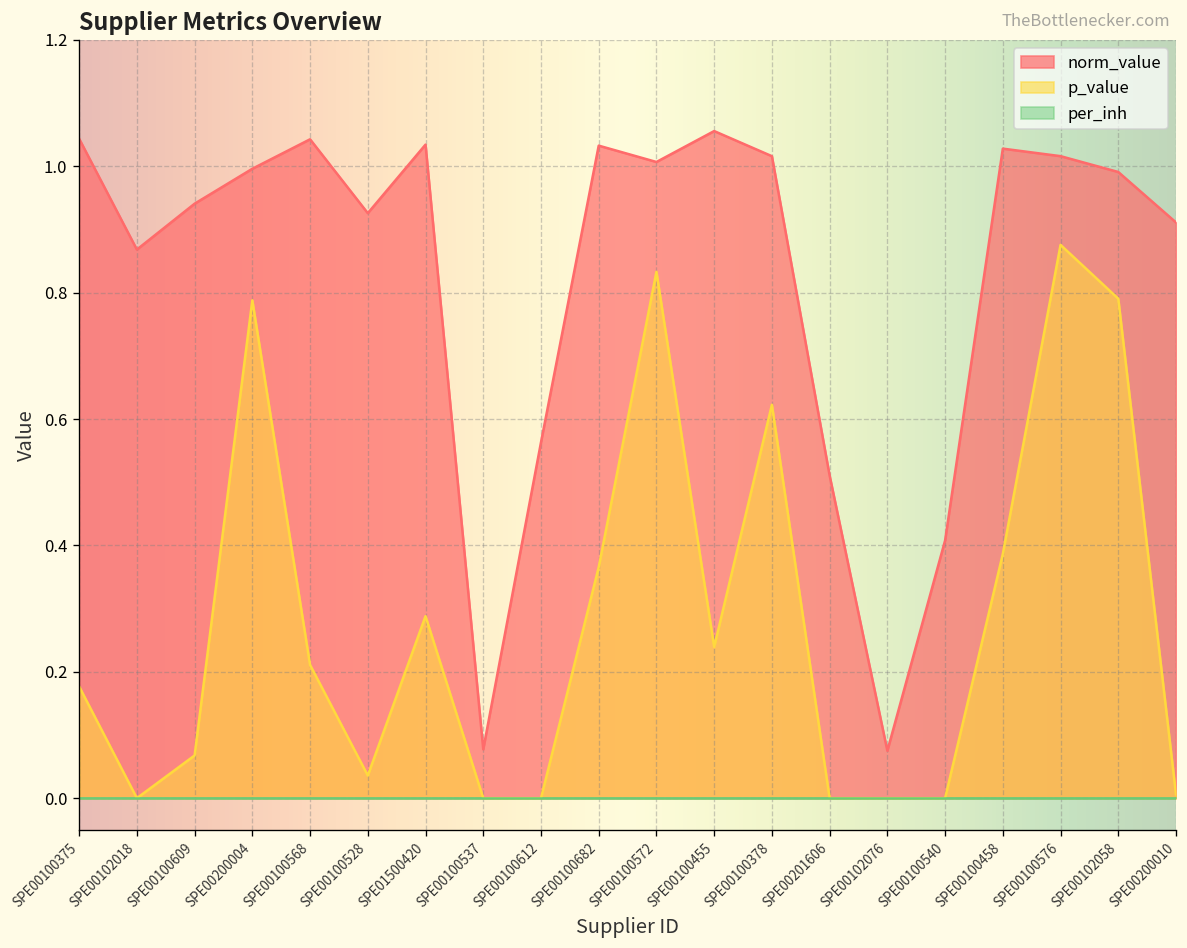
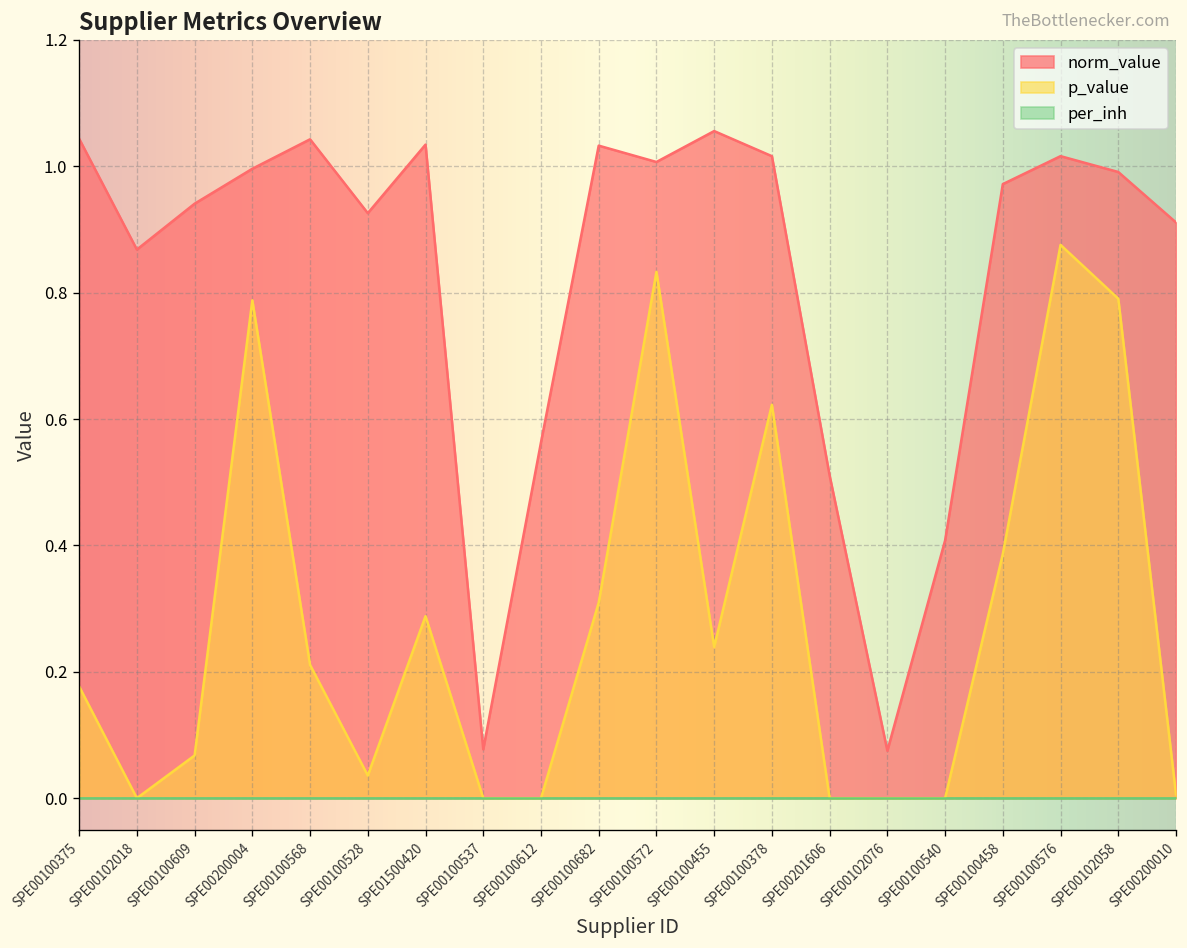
p_value, SPE00100682: 0.37 -> 0.31
norm_value, SPE00100458: 1.03 -> 0.97
